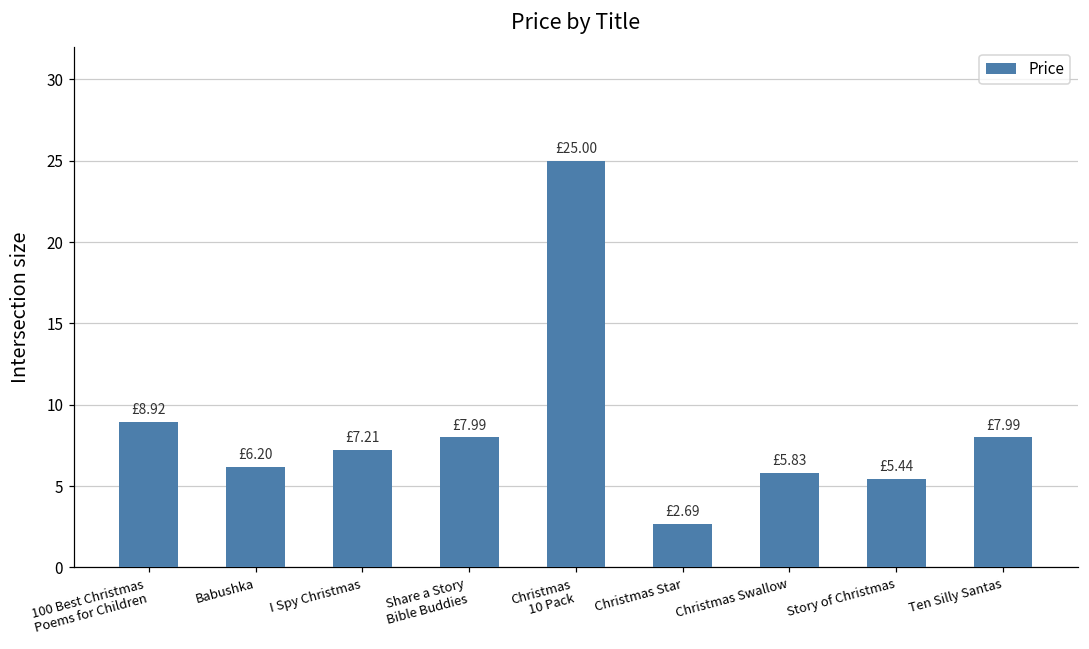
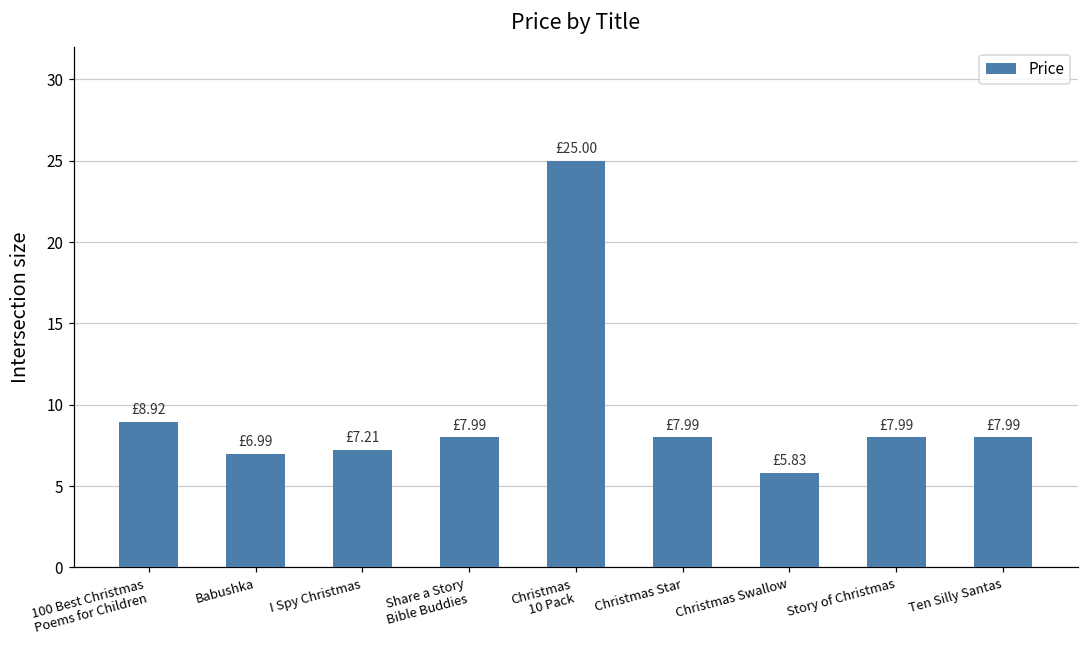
Babushka: £6.20 -> £6.99
Christmas Star: £2.69 -> £7.99
Story of Christmas: £5.44 -> £7.99
